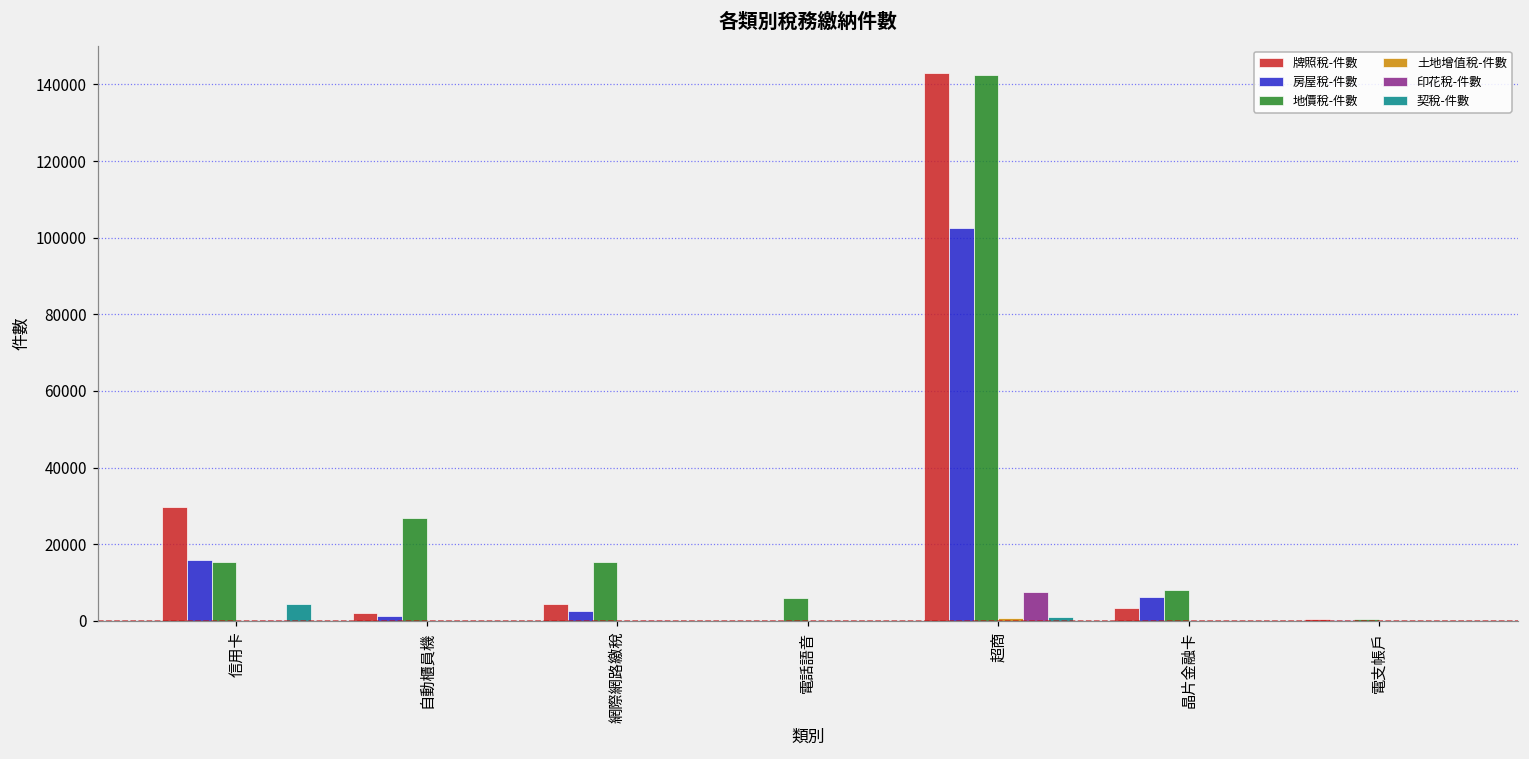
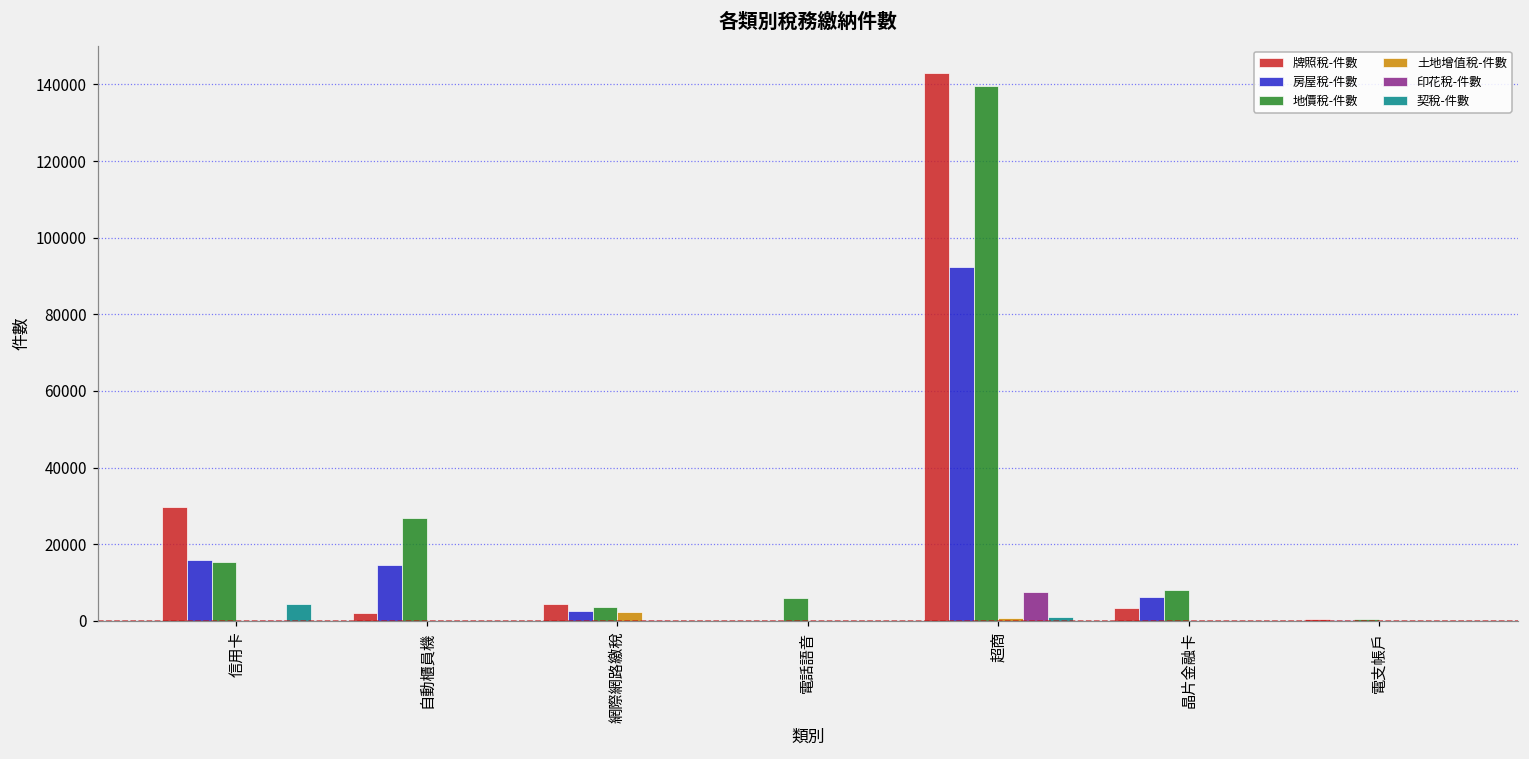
房屋稅-件數, 自動櫃員機: 1000 -> 15000
地價稅-件數, 網際網路繳稅: 15000 -> 4000
土地增值稅-件數, 網際網路繳稅: 0 -> 2000
房屋稅-件數, 超商: 103000 -> 92000
地價稅-件數, 超商: 142000 -> 140000
